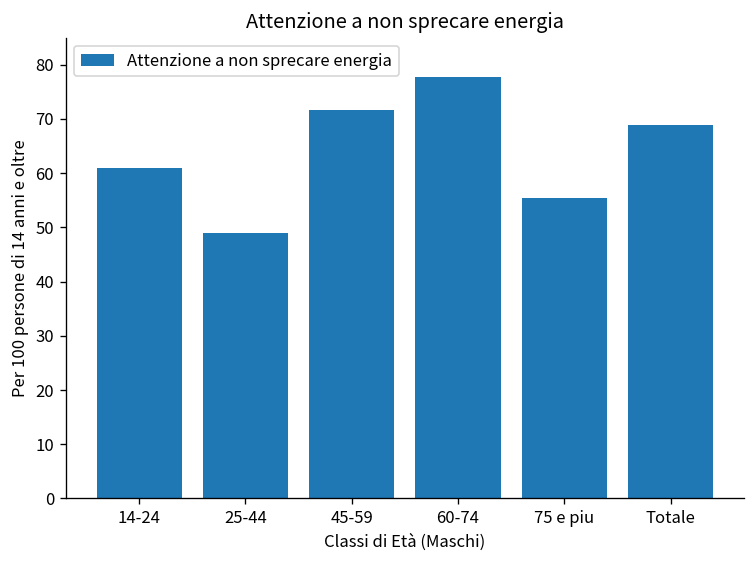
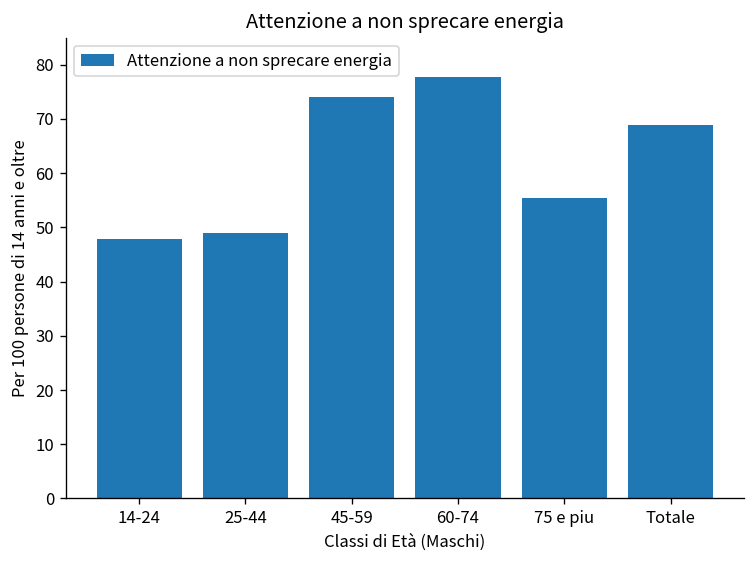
14-24: 61 -> 48
45-59: 72 -> 74
